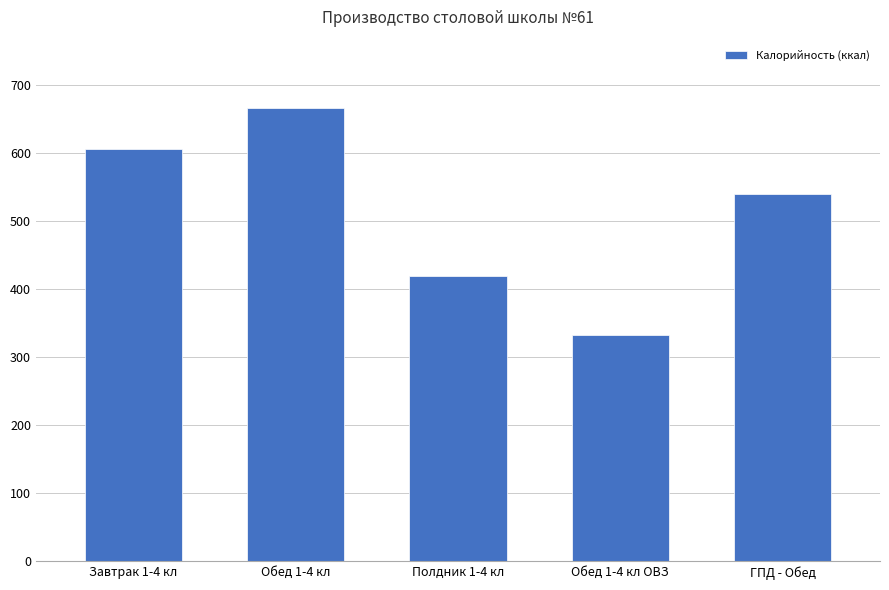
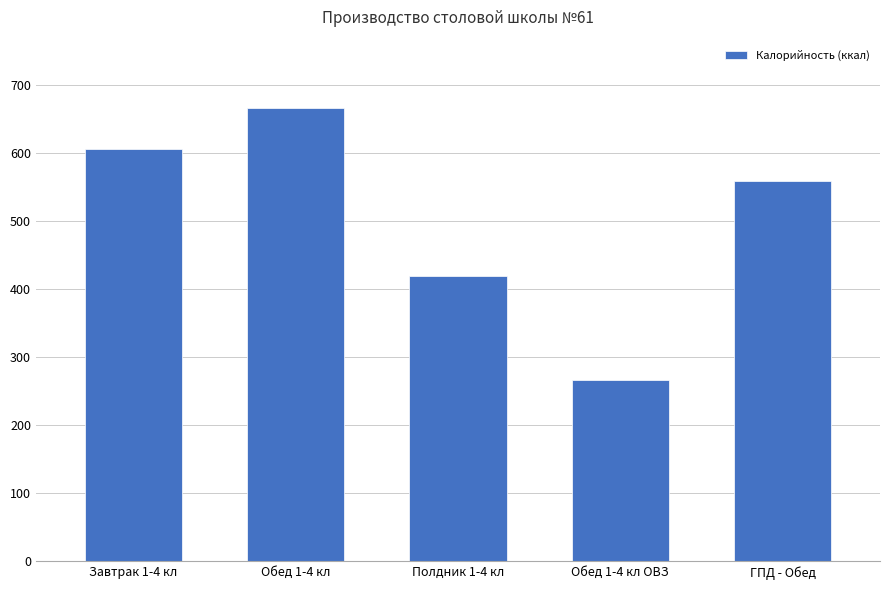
Обед 1-4 кл ОВЗ: 330 -> 270
ГПД - Обед: 540 -> 560
